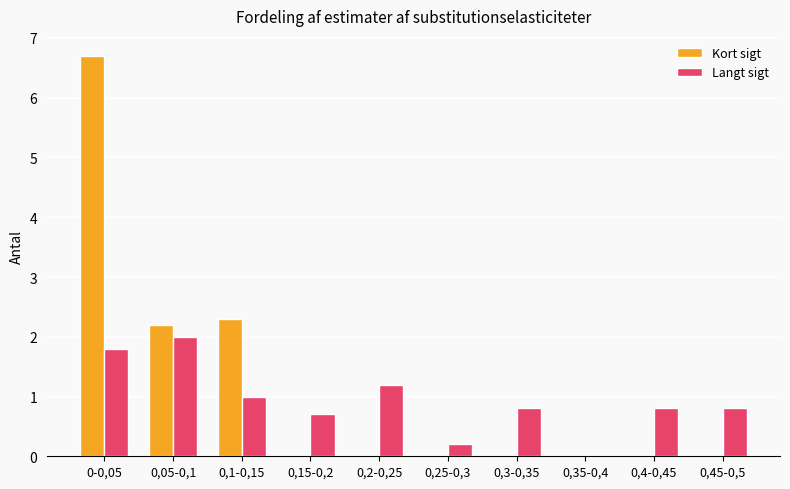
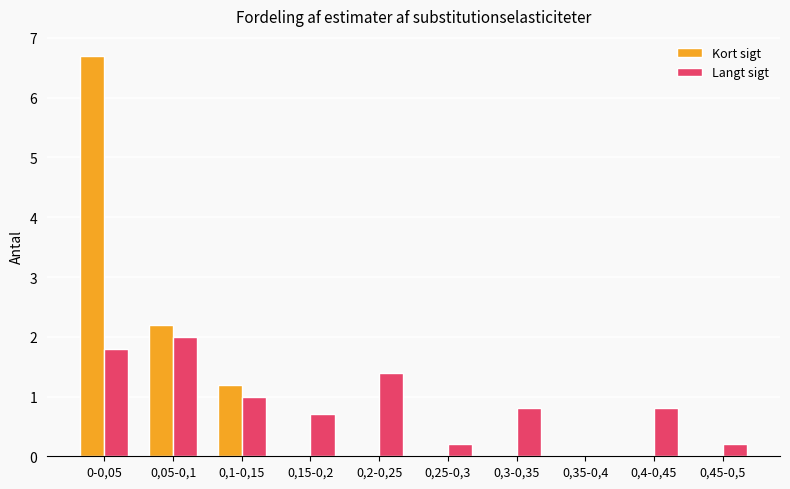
Kort sigt, 0,1-0,15: 2.3 -> 1.2
Langt sigt, 0,2-0,25: 1.2 -> 1.4
Langt sigt, 0,45-0,5: 0.8 -> 0.2
